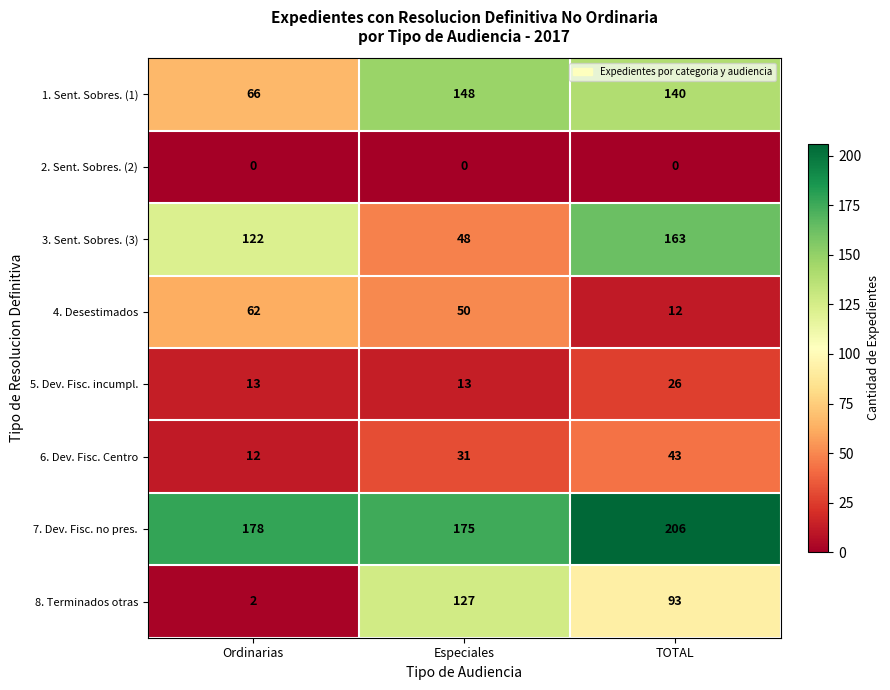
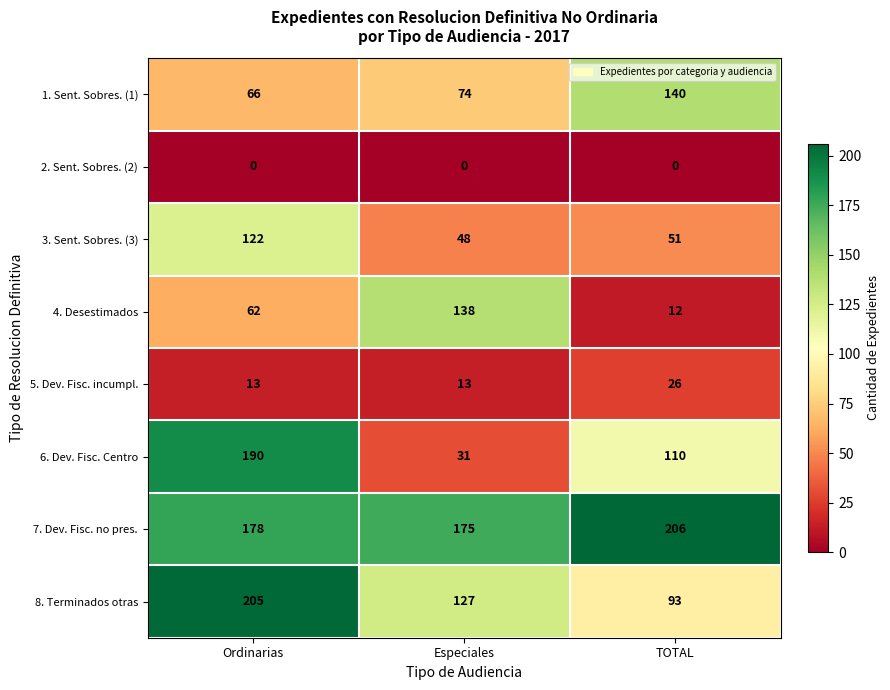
1. Sent. Sobres. (1), Especiales: 148 -> 74
3. Sent. Sobres. (3), TOTAL: 163 -> 51
4. Desestimados, Especiales: 50 -> 138
6. Dev. Fisc. Centro, Ordinarias: 12 -> 190
6. Dev. Fisc. Centro, TOTAL: 43 -> 110
8. Terminados otras, Ordinarias: 2 -> 205
